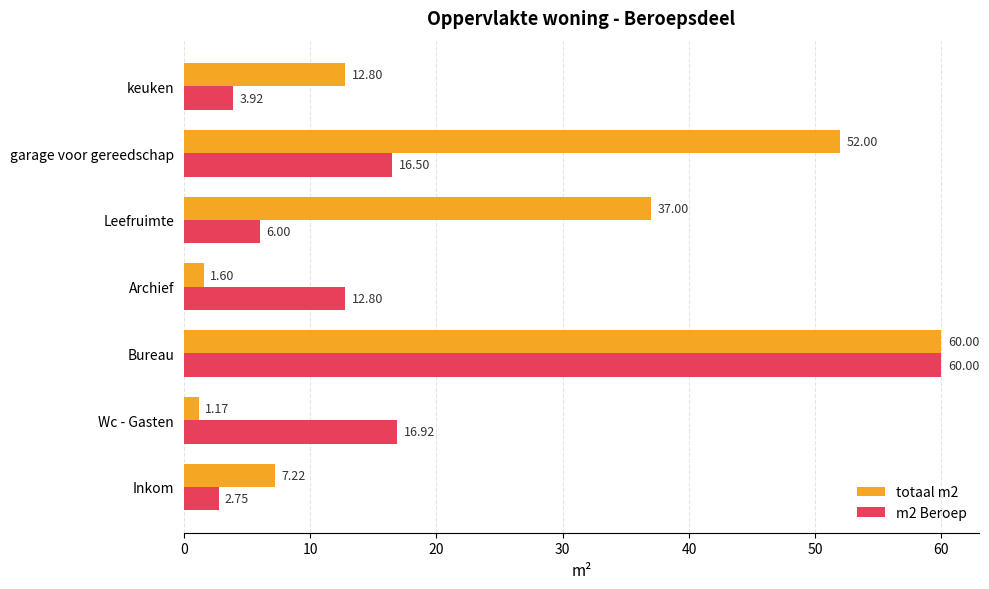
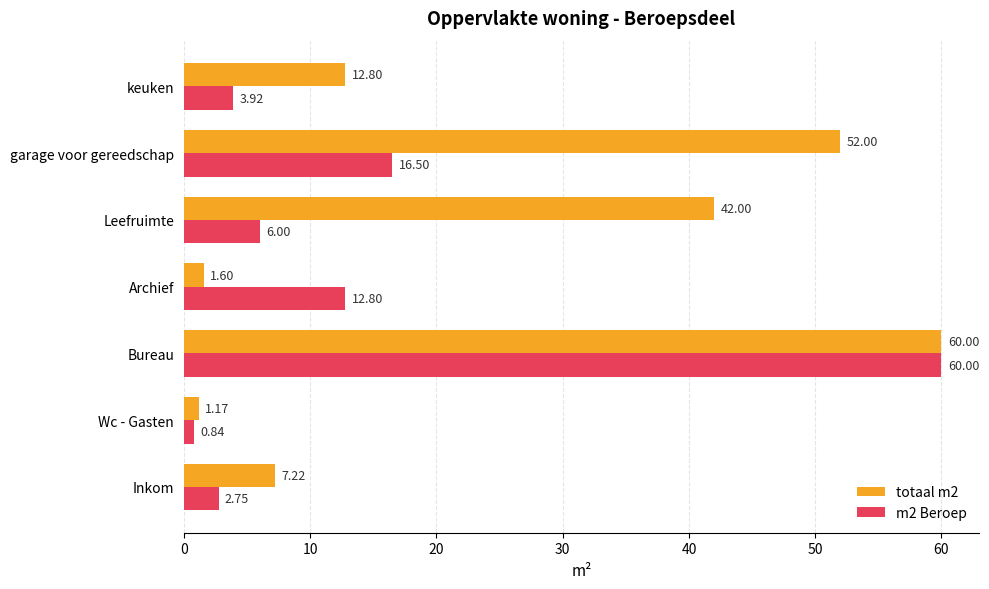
totaal m2, Leefruimte: 37.00 -> 42.00
m2 Beroep, Wc - Gasten: 16.92 -> 0.84
